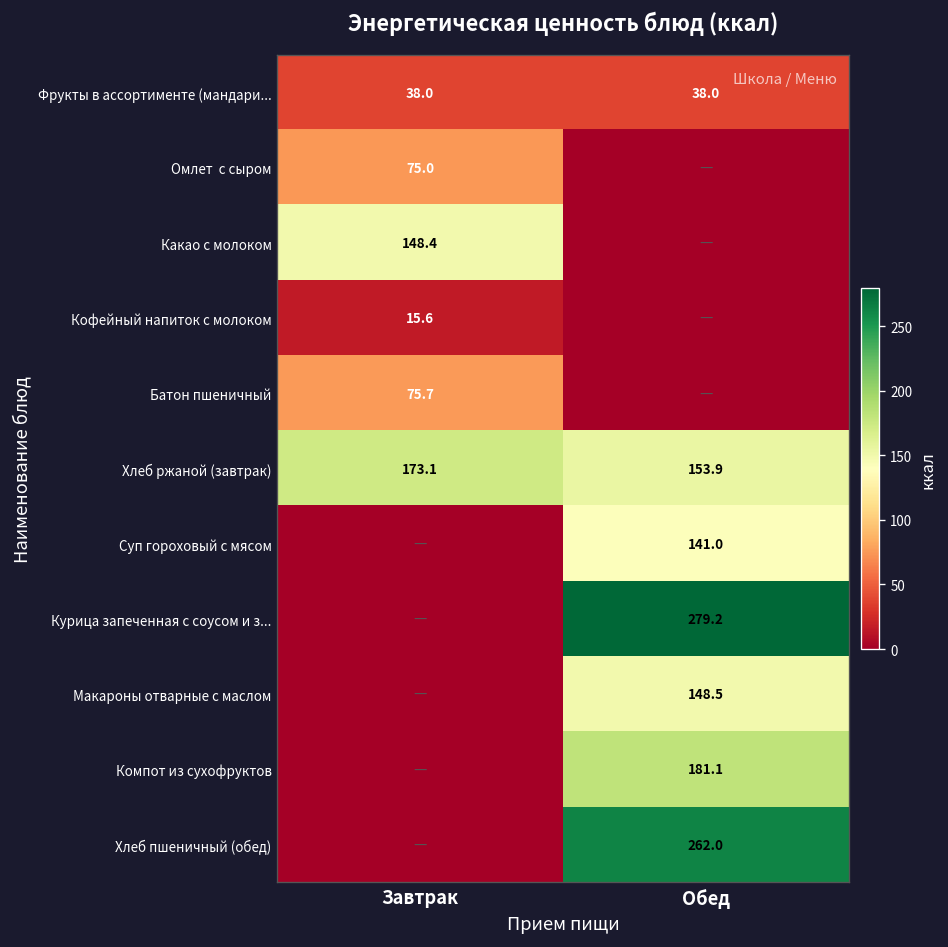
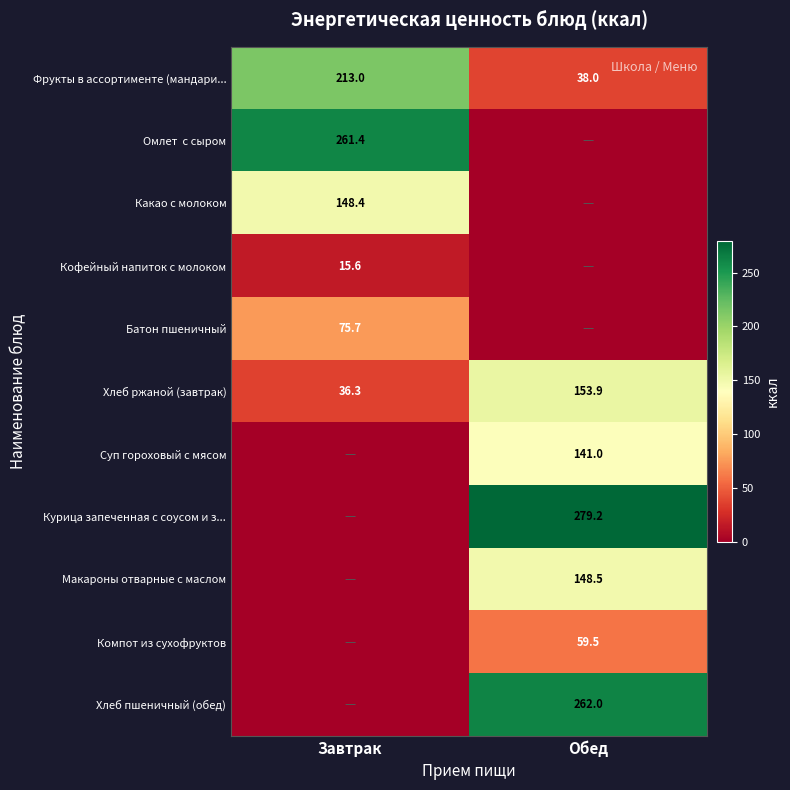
Фрукты в ассортименте (мандари..., Завтрак: 38.0 -> 213.0
Омлет с сыром, Завтрак: 75.0 -> 261.4
Хлеб ржаной (завтрак), Завтрак: 173.1 -> 36.3
Компот из сухофруктов, Обед: 181.1 -> 59.5
